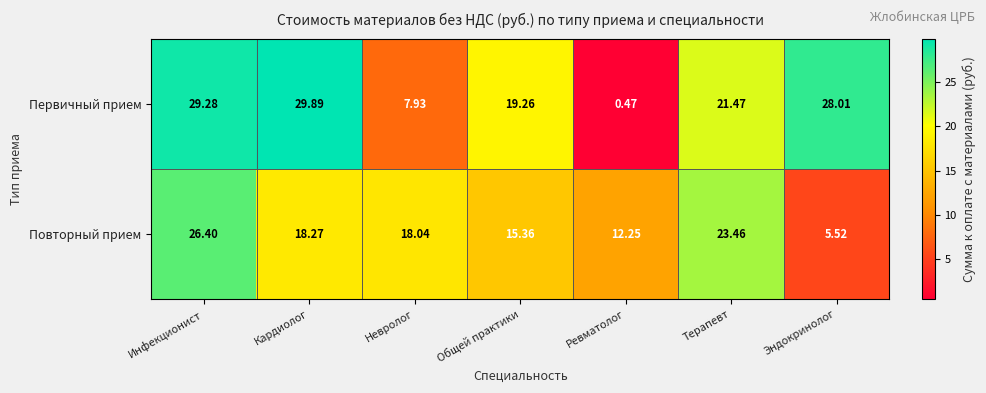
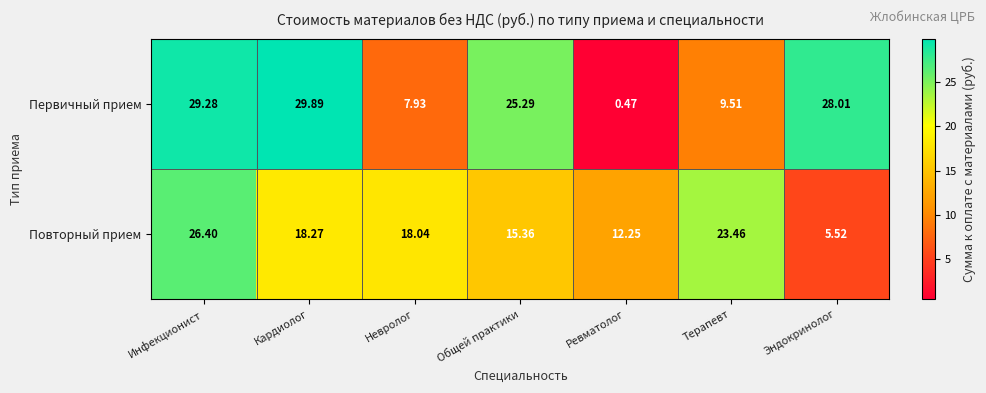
Первичный прием, Общей практики: 19.26 -> 25.29
Первичный прием, Терапевт: 21.47 -> 9.51
